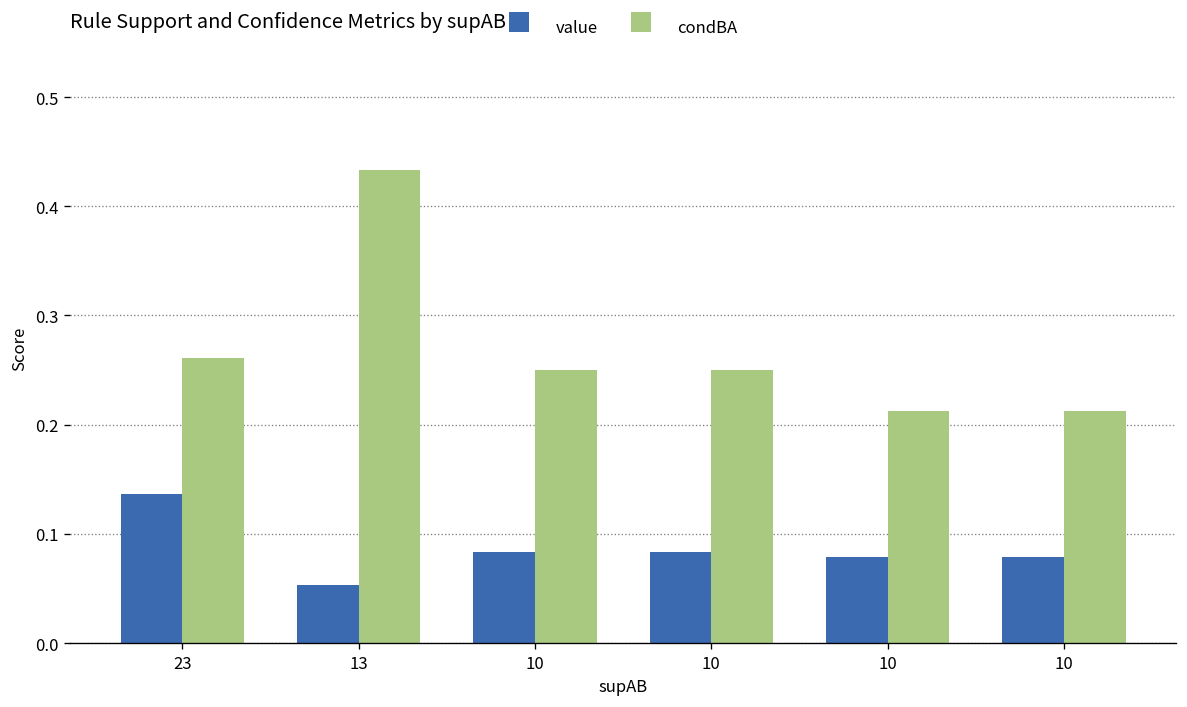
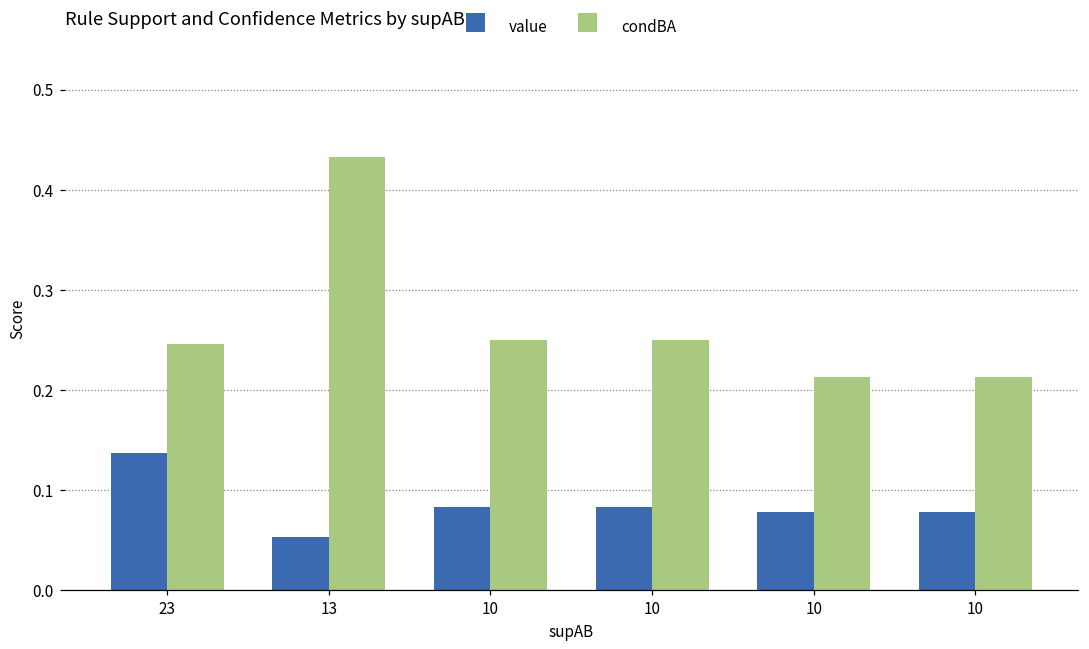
condBA, 23: 0.26 -> 0.25
